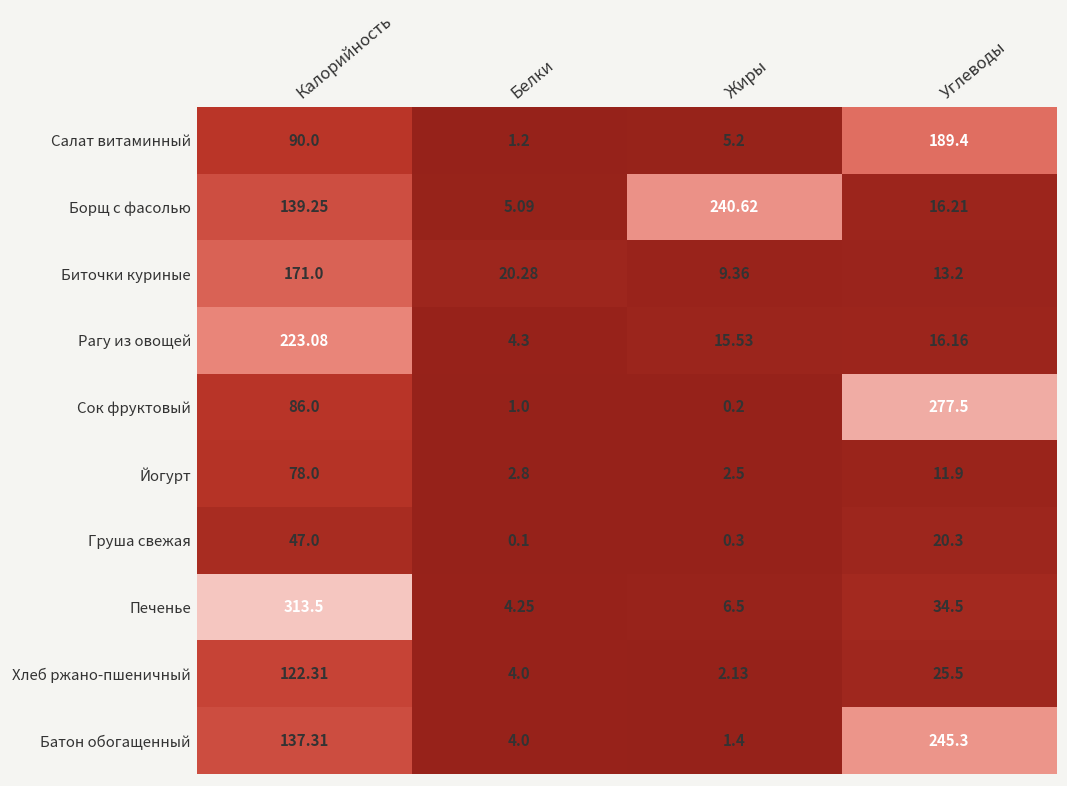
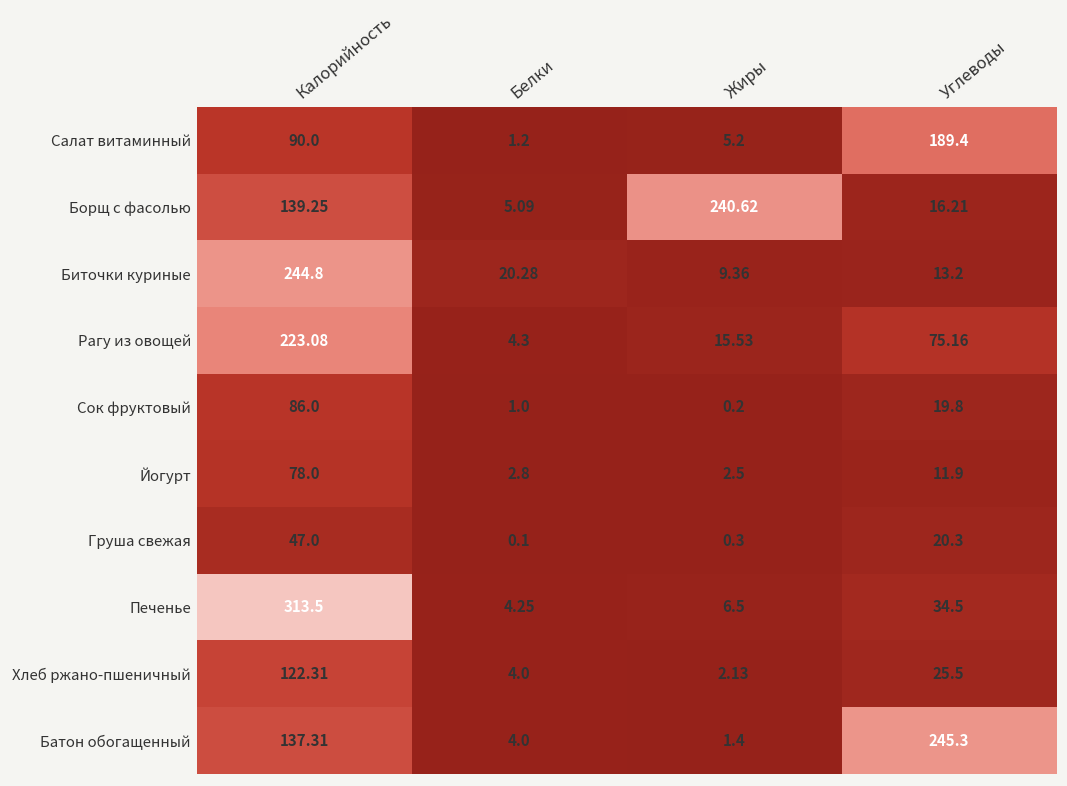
Биточки куриные, Калорийность: 171.0 -> 244.8
Рагу из овощей, Углеводы: 16.16 -> 75.16
Сок фруктовый, Углеводы: 277.5 -> 19.8
